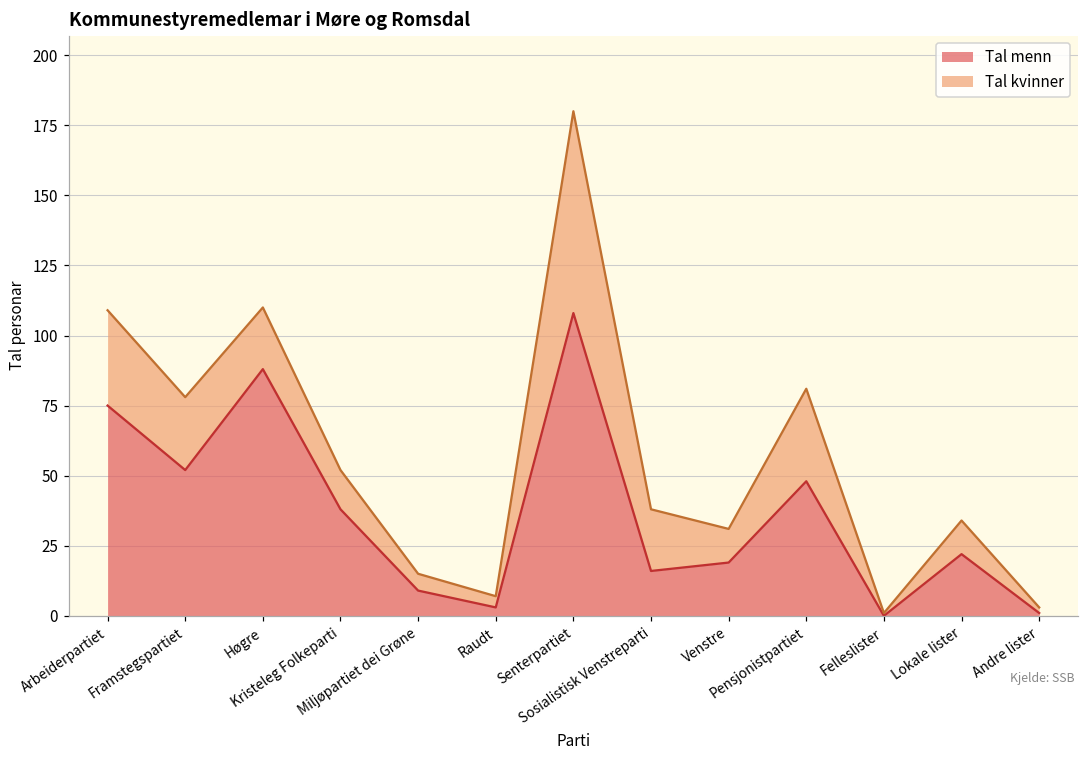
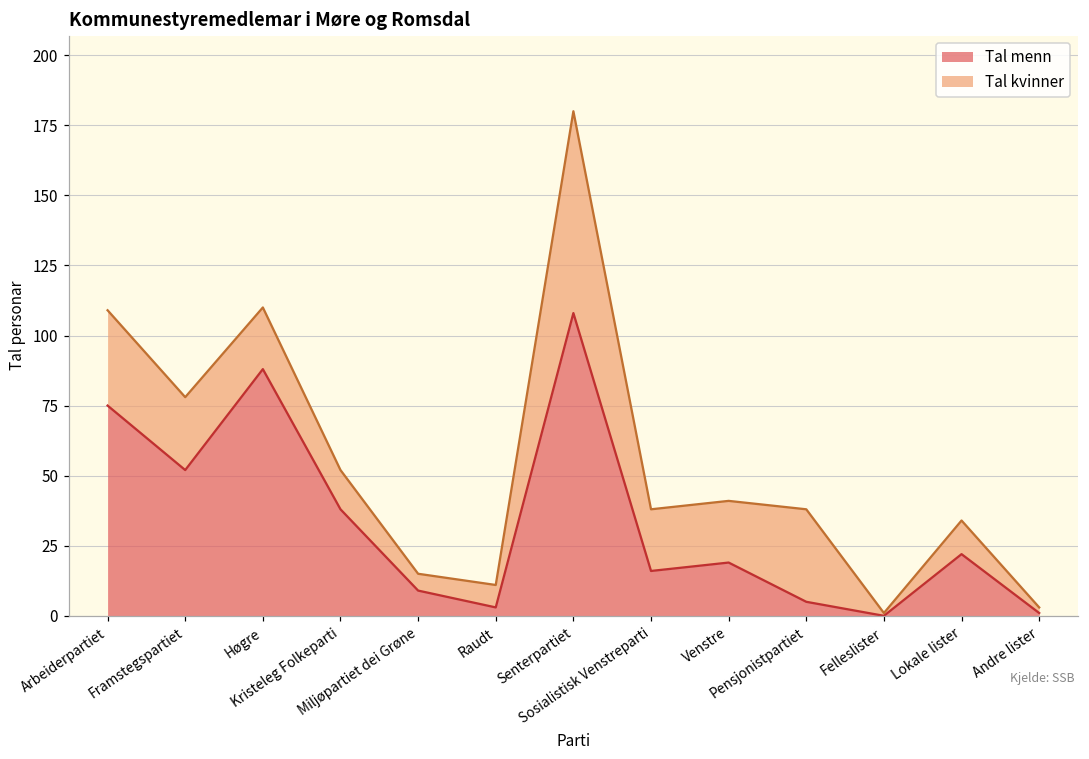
Tal kvinner, Raudt: 4 -> 8
Tal kvinner, Venstre: 12 -> 22
Tal menn, Pensjonistpartiet: 48 -> 5
